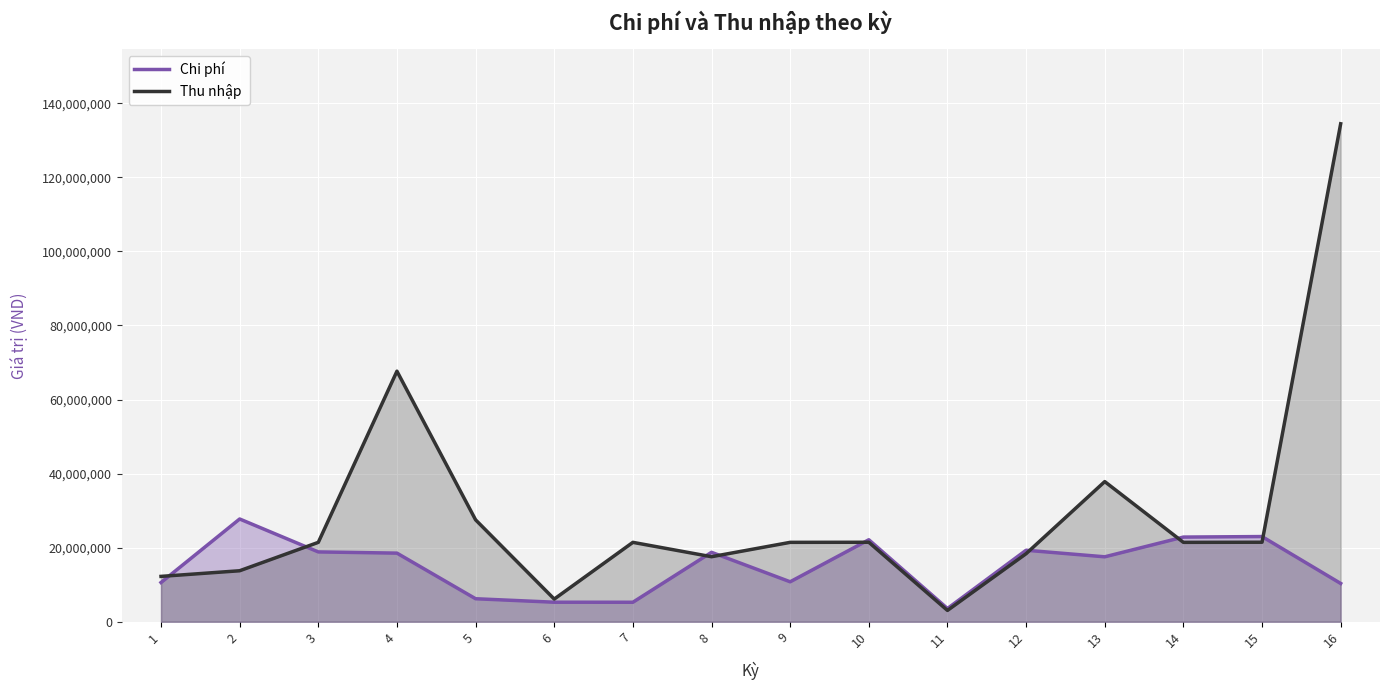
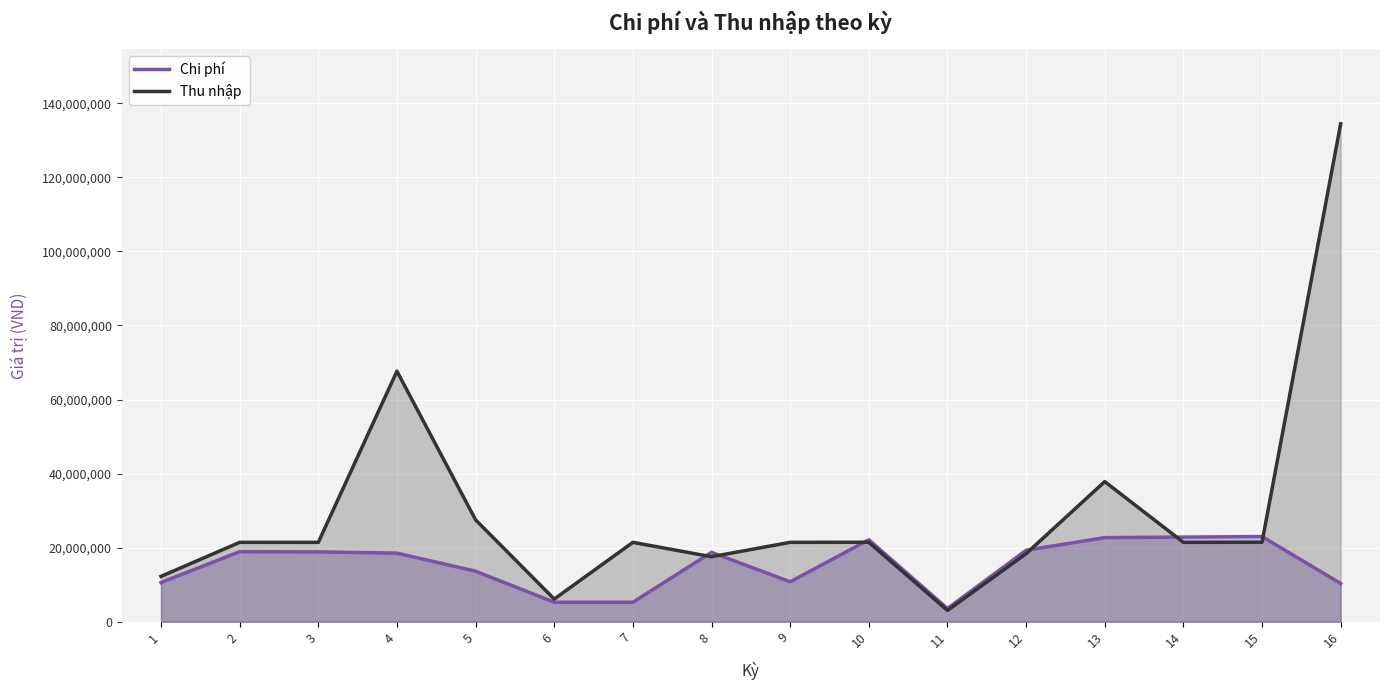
Chi phí, 2: 28,000,000 -> 19,000,000
Thu nhập, 2: 14,000,000 -> 21,000,000
Chi phí, 5: 6,000,000 -> 14,000,000
Chi phí, 13: 18,000,000 -> 23,000,000
